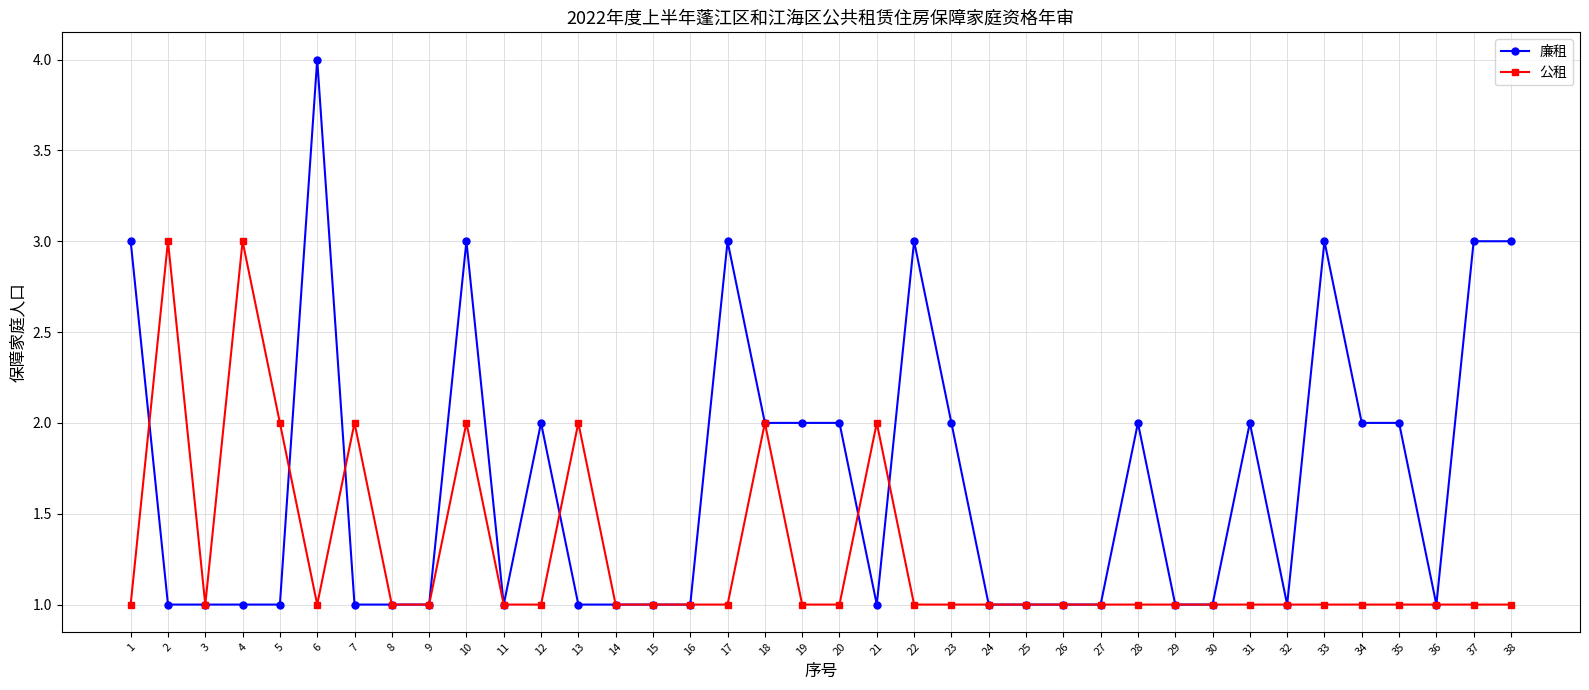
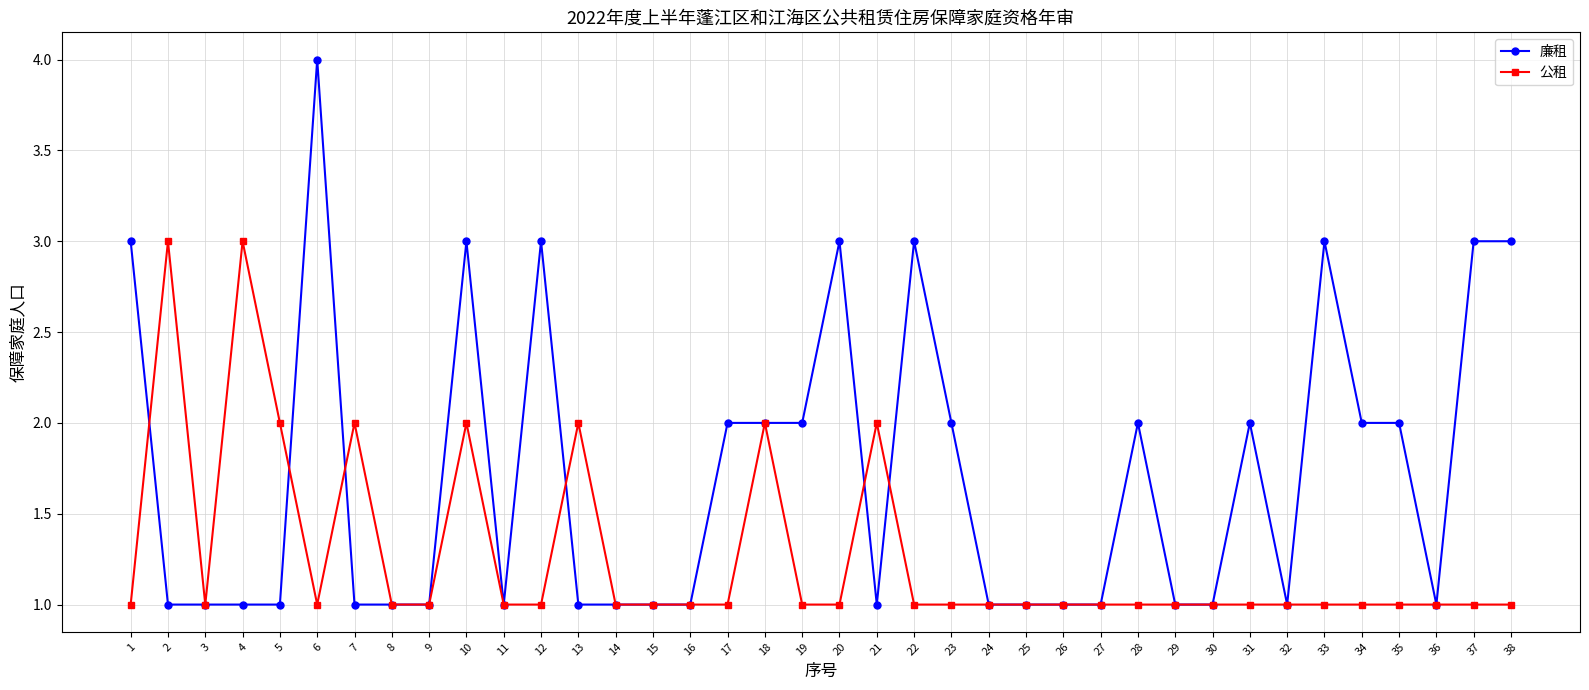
廉租, 12: 2 -> 3
廉租, 17: 3 -> 2
廉租, 20: 2 -> 3
